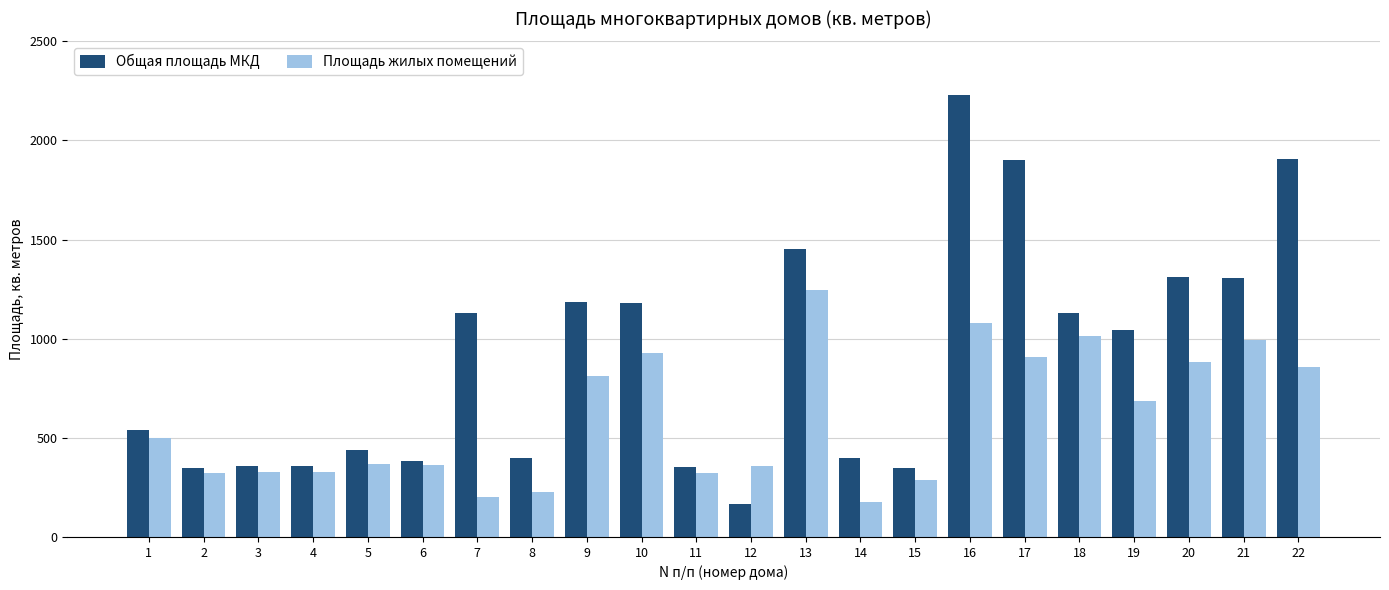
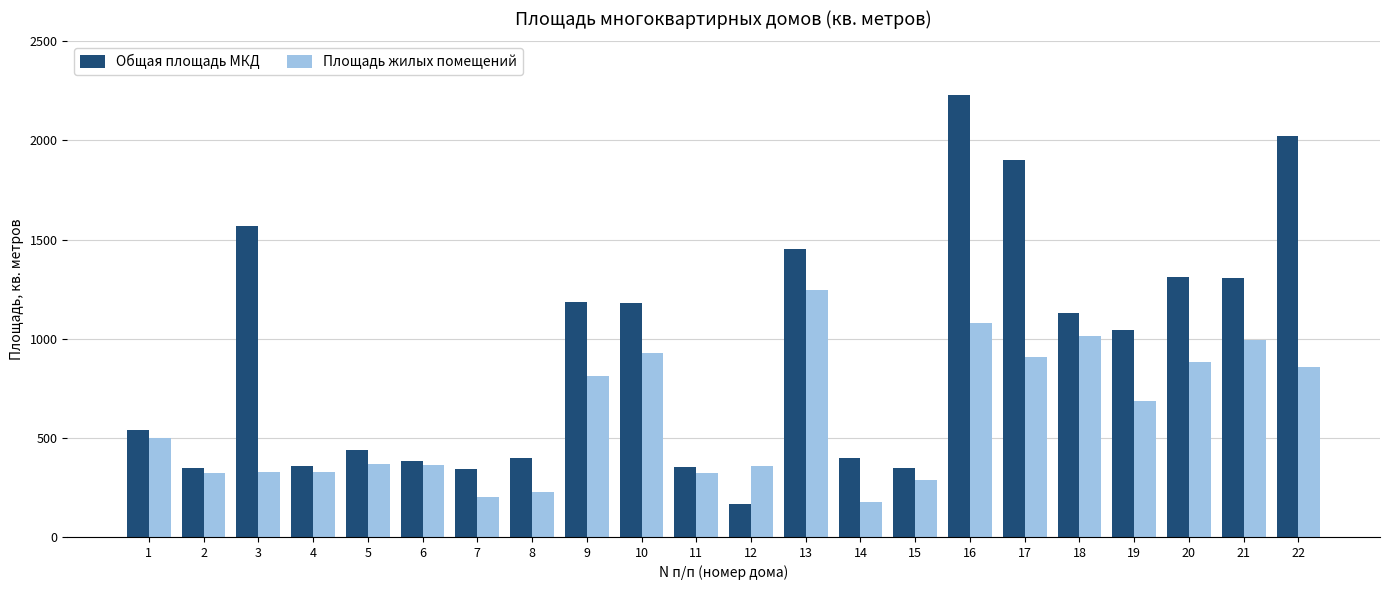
Общая площадь МКД, 3: 360 -> 1570
Общая площадь МКД, 7: 1130 -> 340
Общая площадь МКД, 22: 1910 -> 2020
